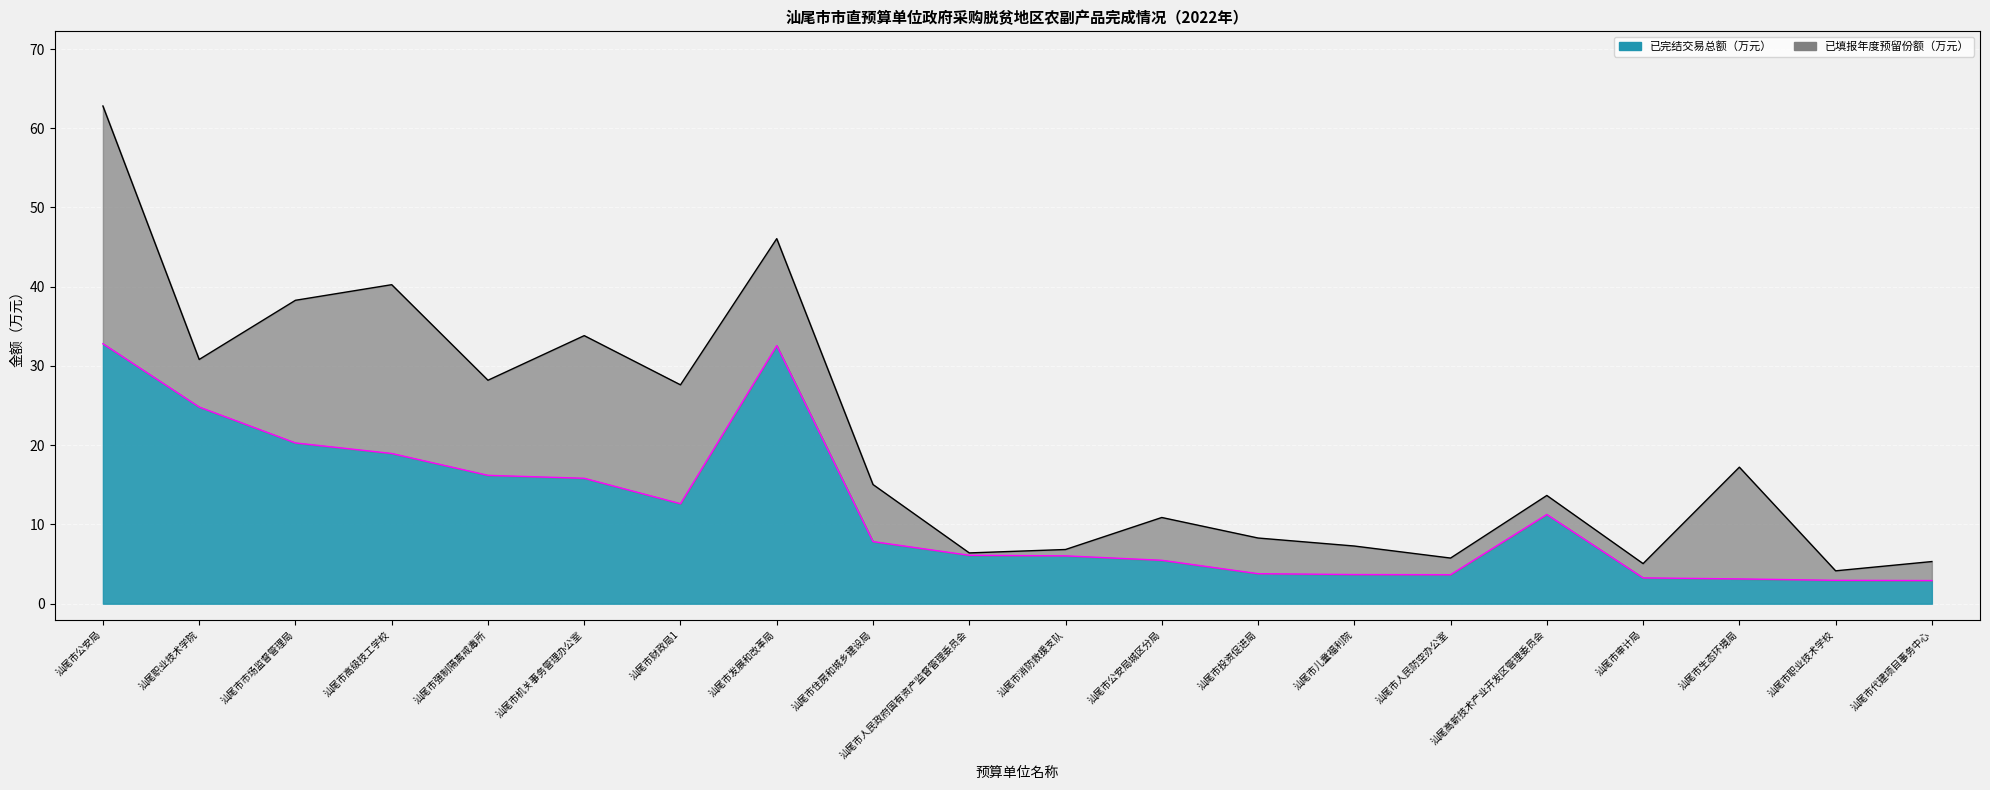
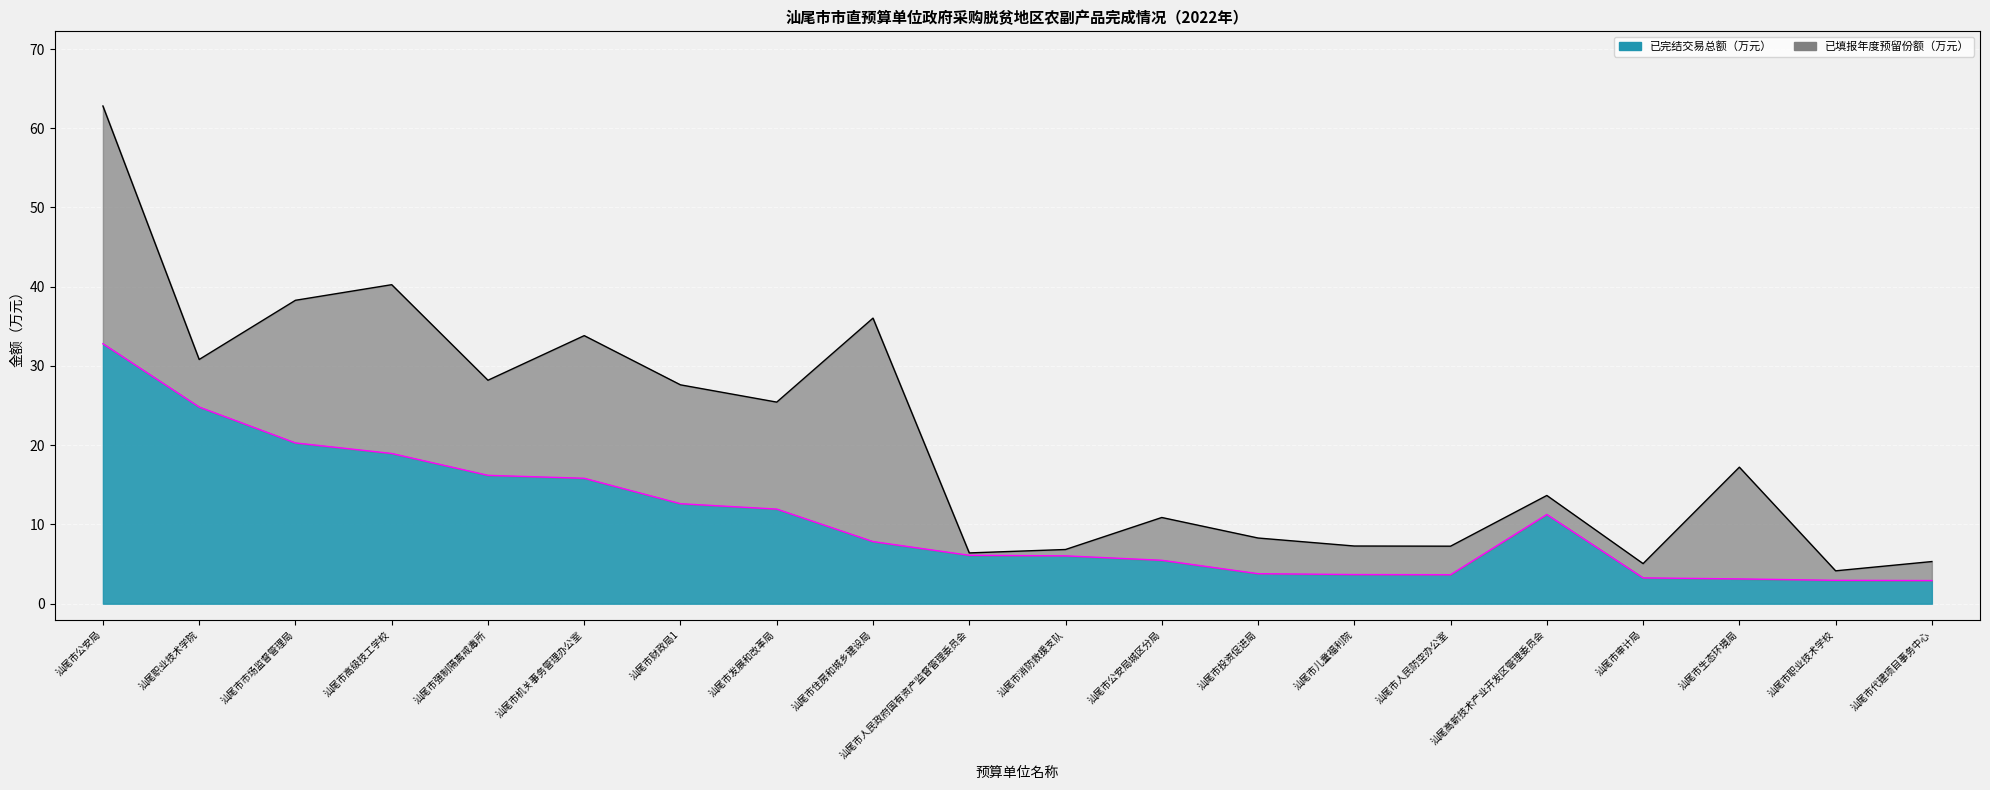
已完结交易总额（万元）, 汕尾市发展和改革局: 33 -> 12
已填报年度预留份额（万元）, 汕尾市住房和城乡建设局: 7 -> 28
已填报年度预留份额（万元）, 汕尾市人民防空办公室: 2 -> 4
